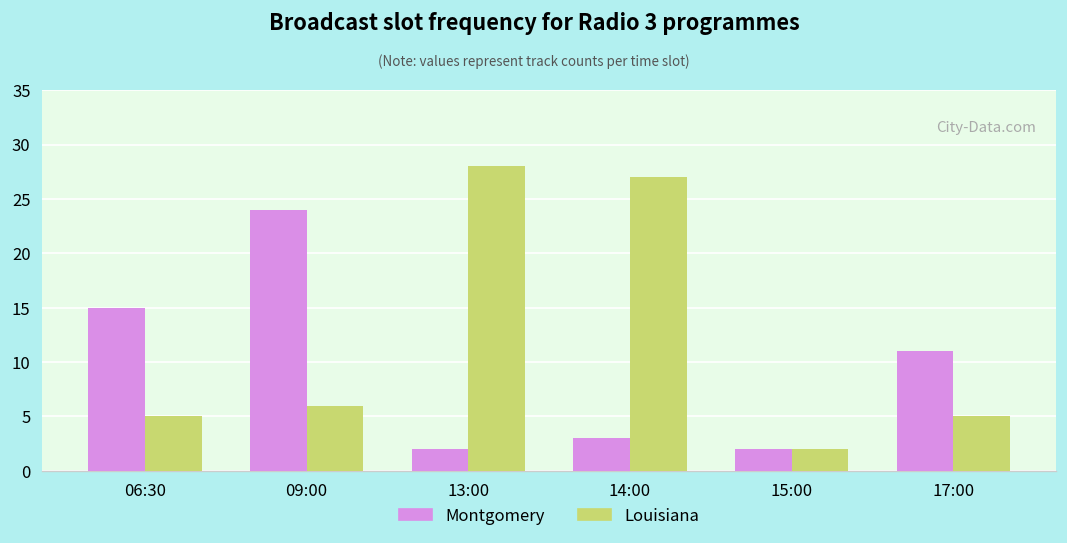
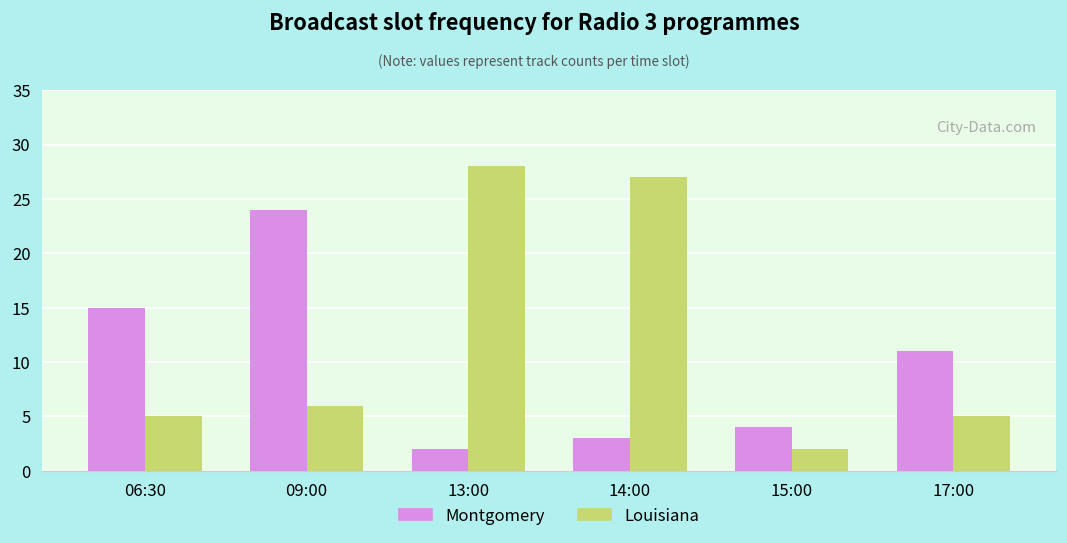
Montgomery, 15:00: 2 -> 4
